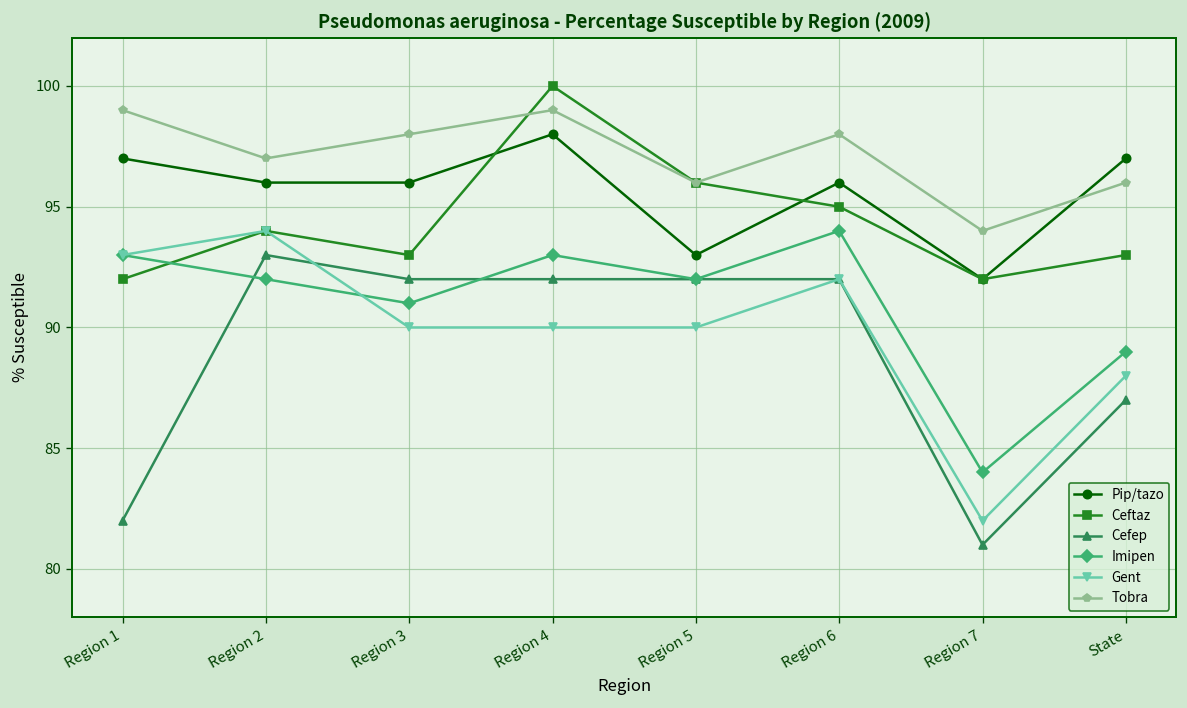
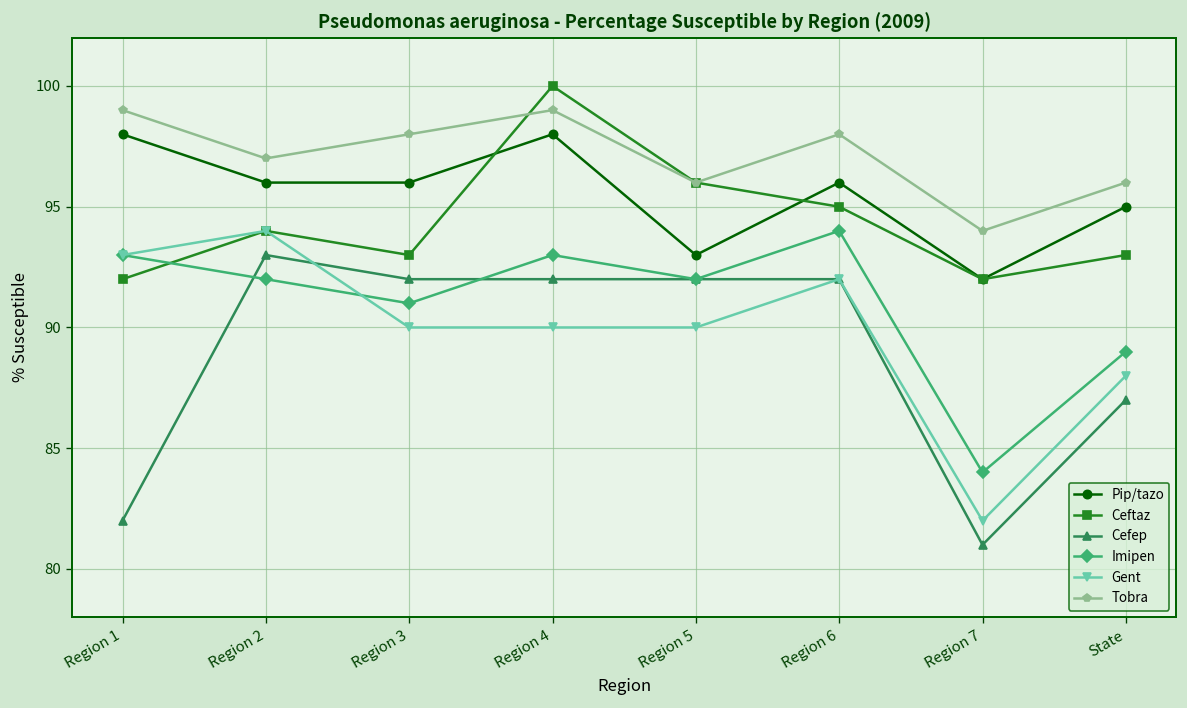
Pip/tazo, Region 1: 97 -> 98
Pip/tazo, State: 97 -> 95
